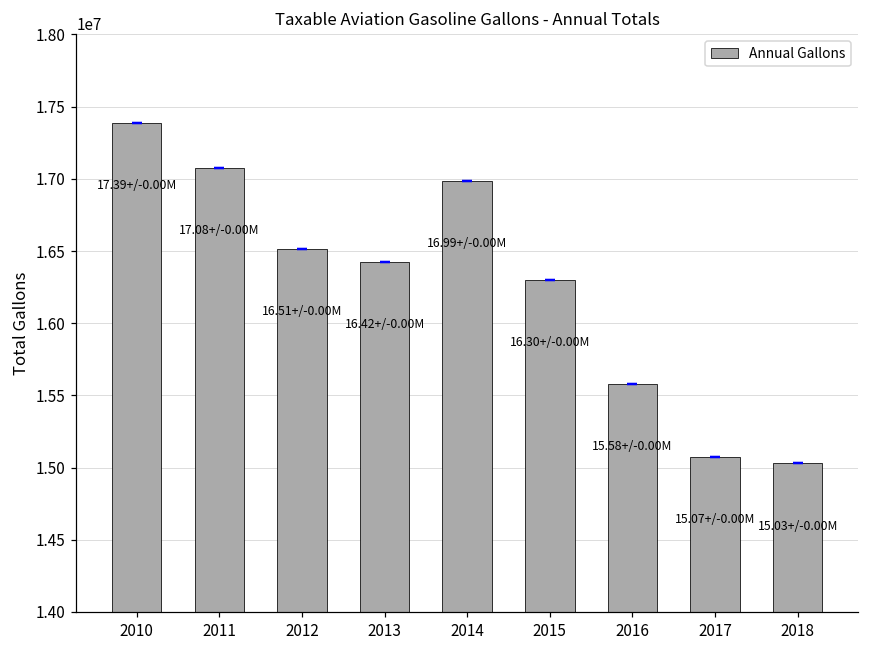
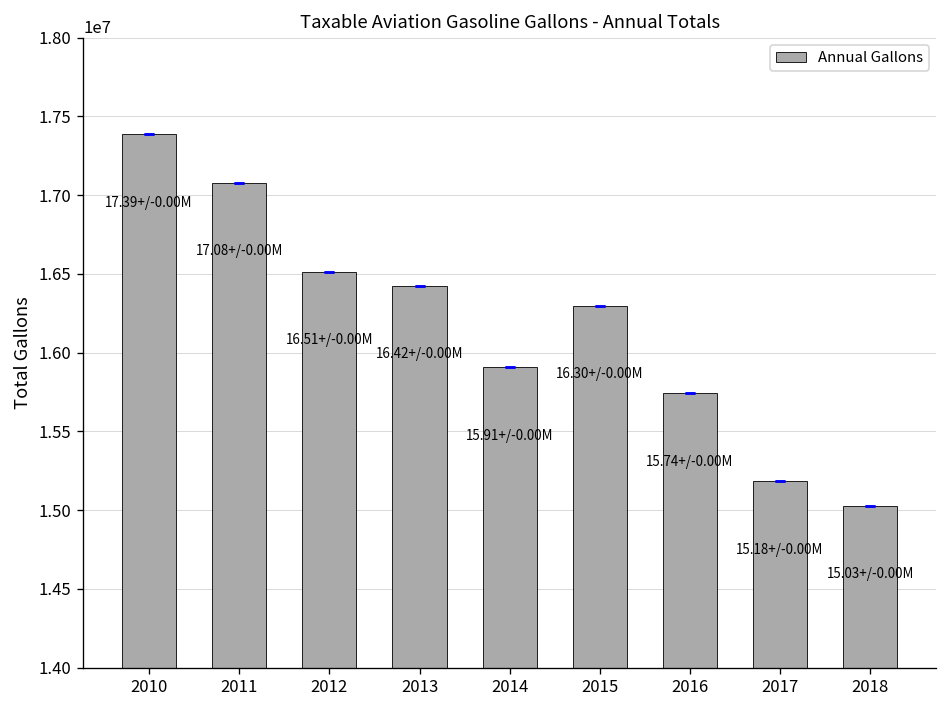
2014: 16.99+/ -> 15.91+/
2016: 15.58+/ -> 15.74+/
2017: 15.07+/ -> 15.18+/
